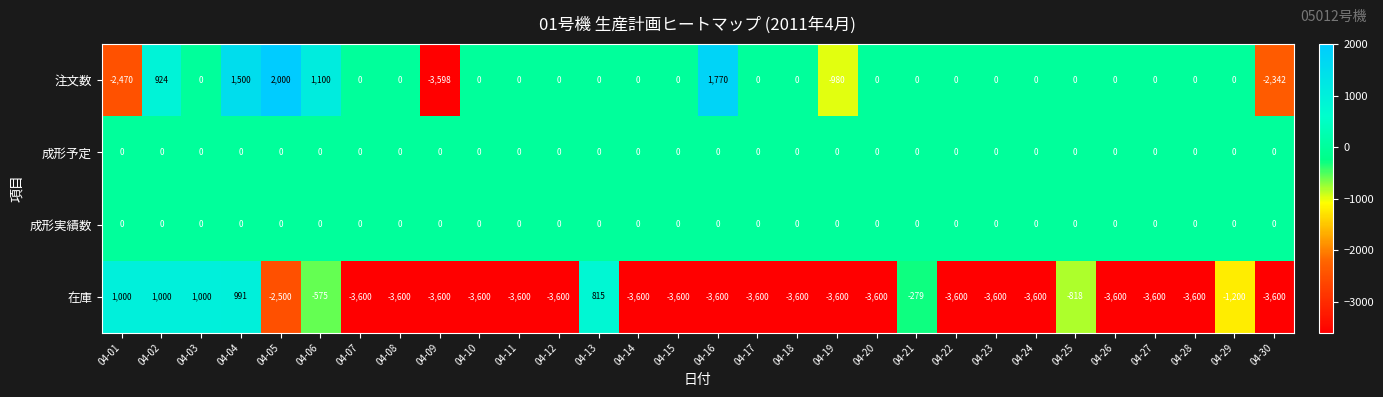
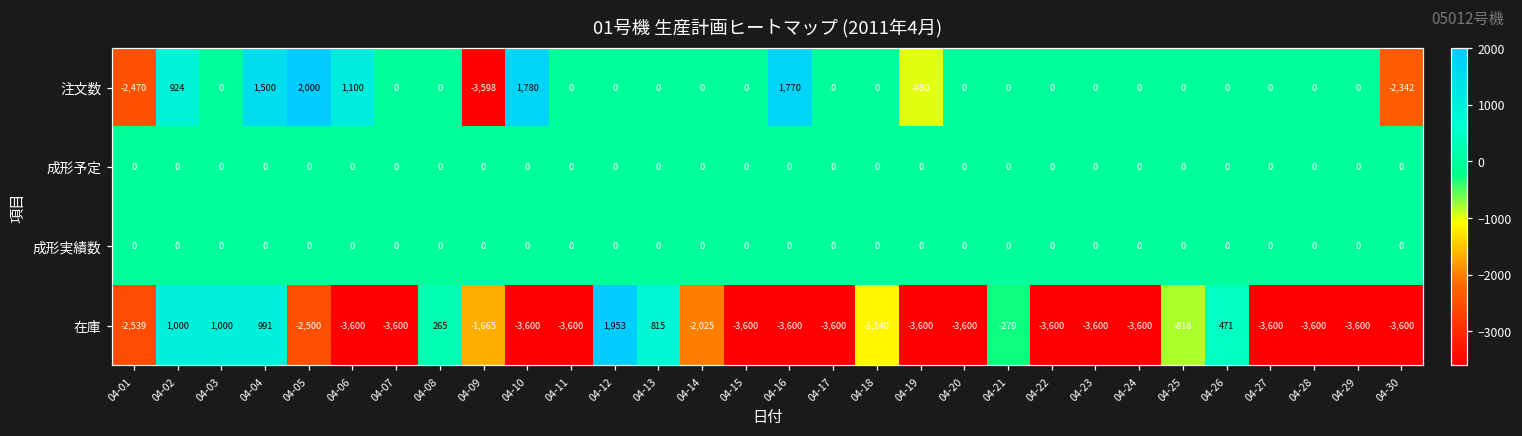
注文数, 04-10: 0 -> 1,780
在庫, 04-01: 1,000 -> -2,539
在庫, 04-06: -575 -> -3,600
在庫, 04-08: -3,600 -> 265
在庫, 04-09: -3,600 -> -1,665
在庫, 04-12: -3,600 -> 1,953
在庫, 04-14: -3,600 -> -2,025
在庫, 04-18: -3,600 -> -1,140
在庫, 04-26: -3,600 -> 471
在庫, 04-29: -1,200 -> -3,600
